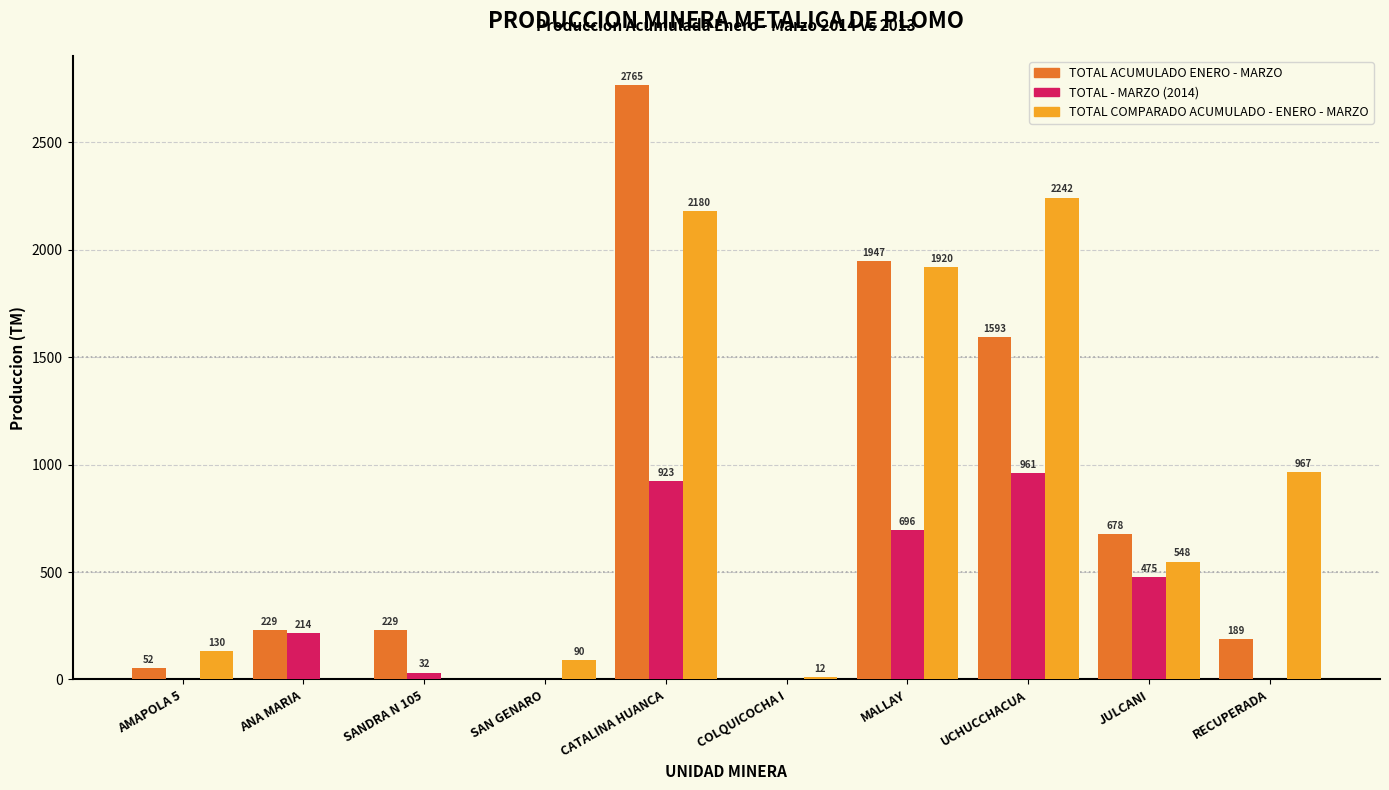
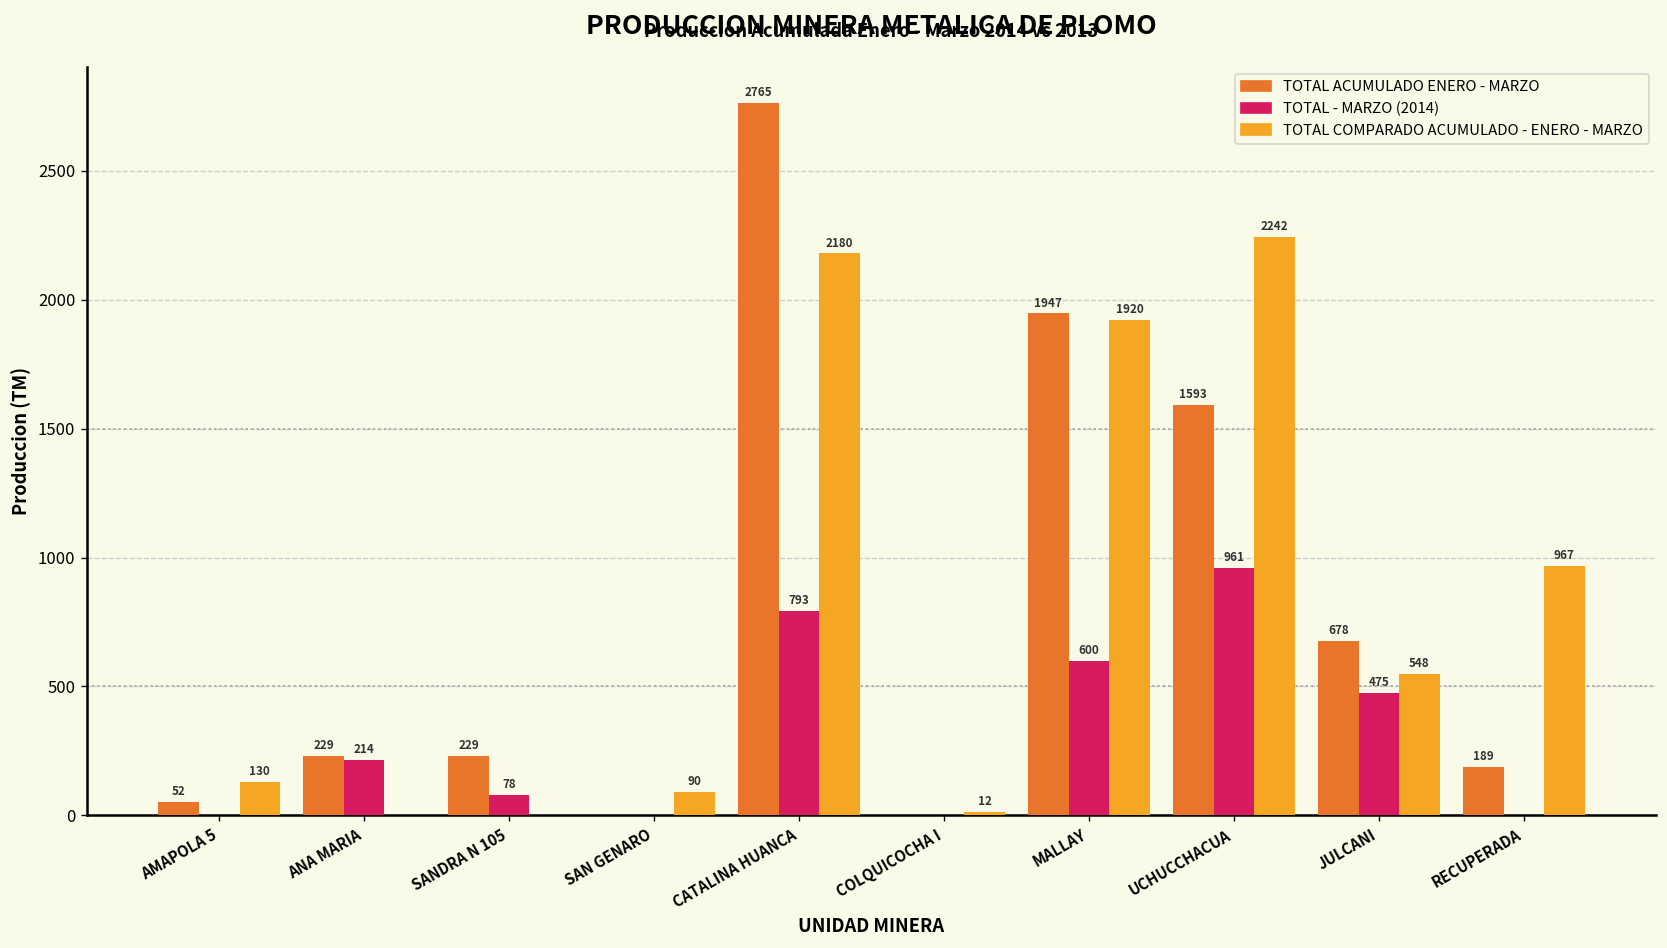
TOTAL - MARZO (2014), SANDRA N 105: 32 -> 78
TOTAL - MARZO (2014), CATALINA HUANCA: 923 -> 793
TOTAL - MARZO (2014), MALLAY: 696 -> 600
